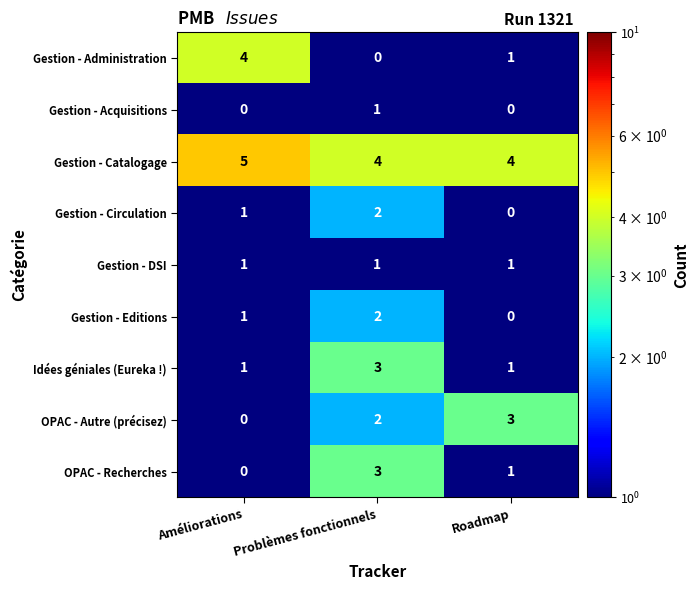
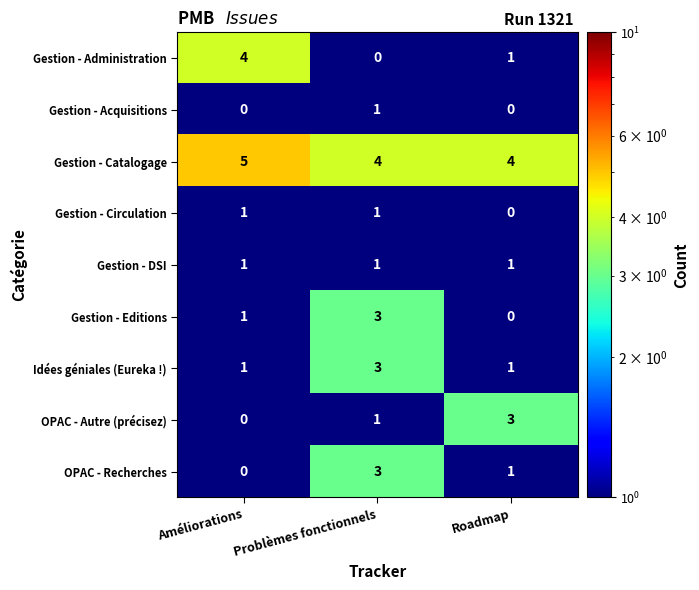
Gestion - Circulation, Problèmes fonctionnels: 2 -> 1
Gestion - Editions, Problèmes fonctionnels: 2 -> 3
OPAC - Autre (précisez), Problèmes fonctionnels: 2 -> 1
